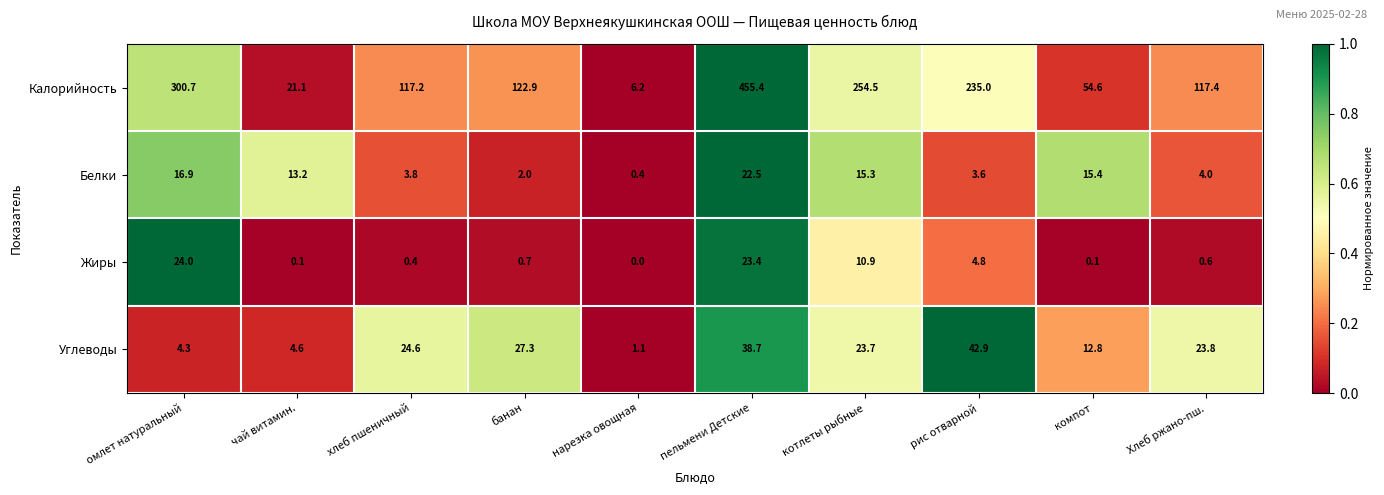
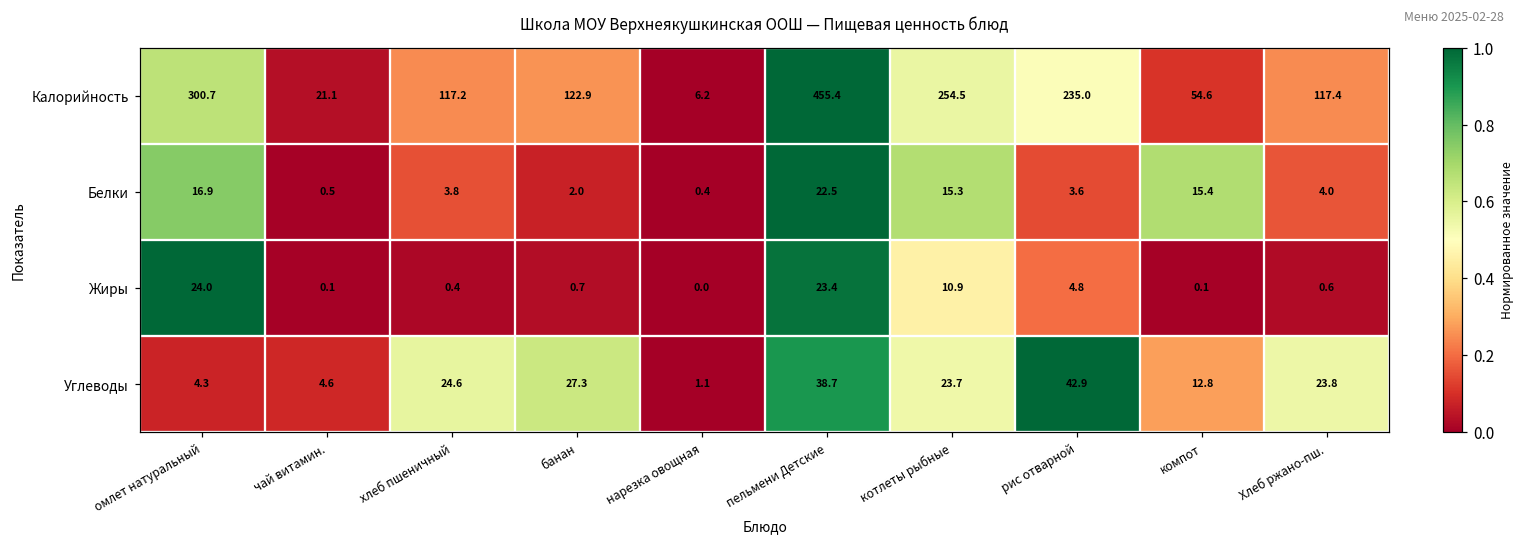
Белки, чай витамин.: 13.2 -> 0.5
